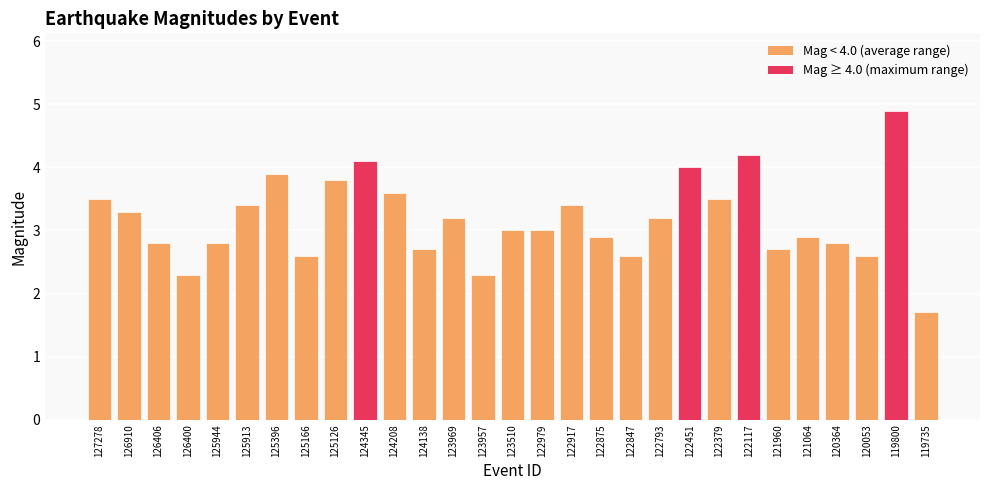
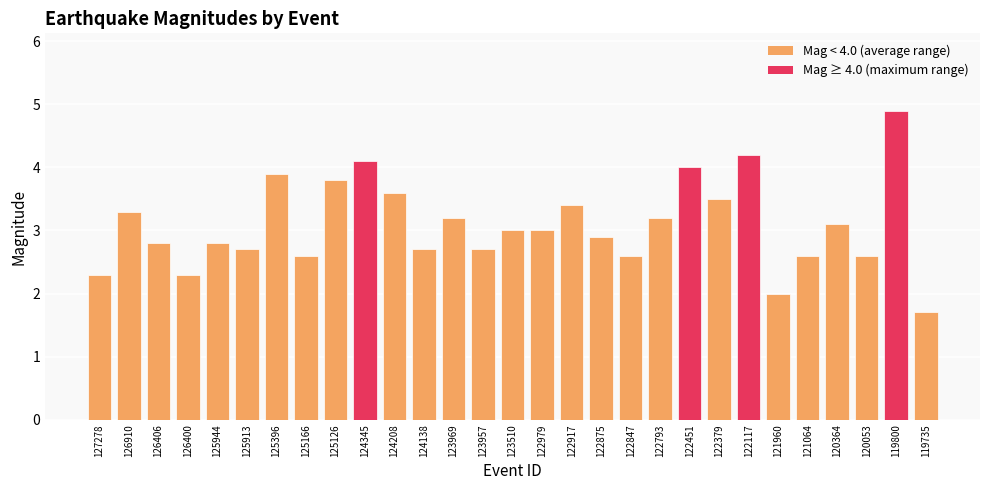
127278: 3.5 -> 2.3
125913: 3.4 -> 2.7
123957: 2.3 -> 2.7
121960: 2.7 -> 2.0
121064: 2.9 -> 2.6
120364: 2.8 -> 3.1
